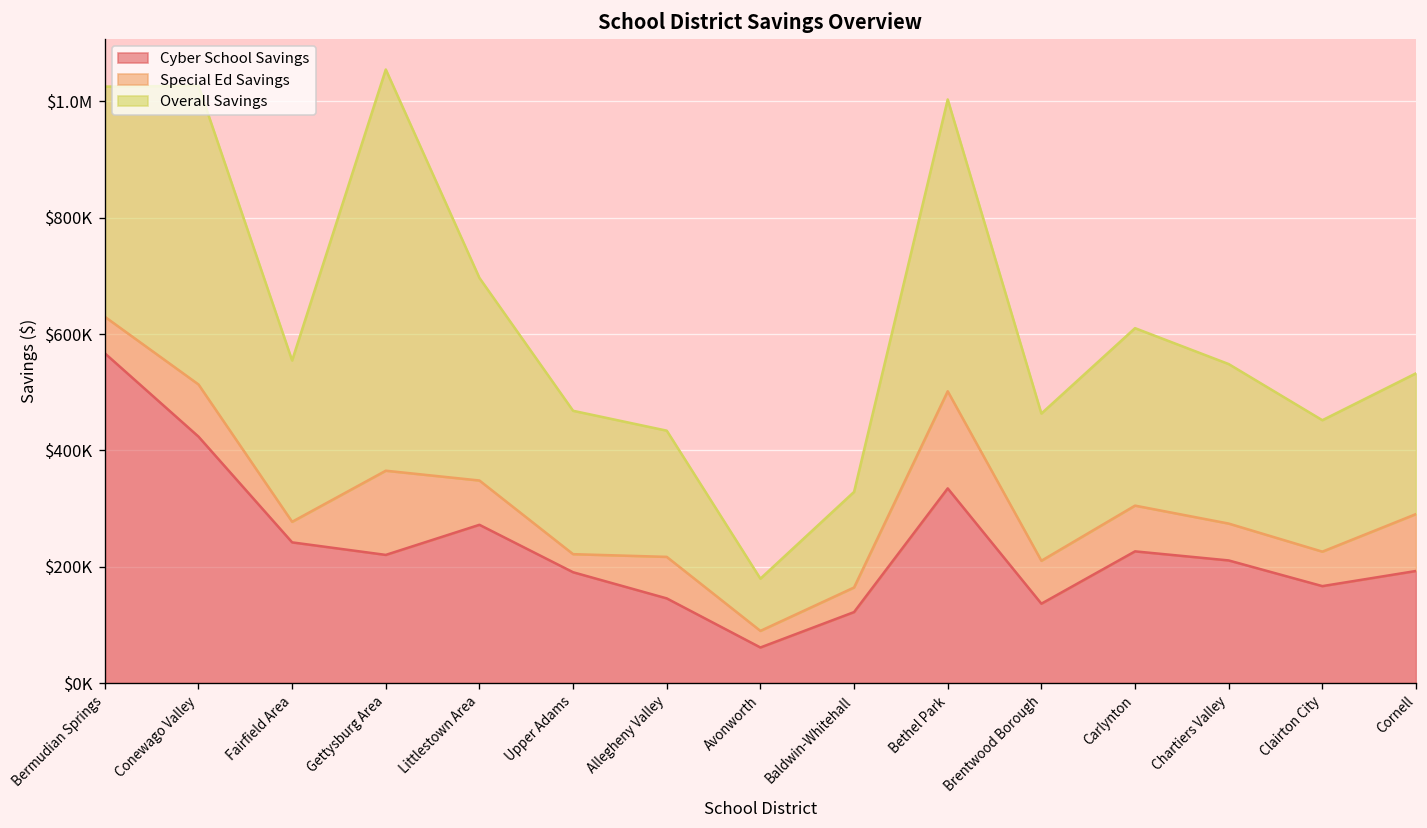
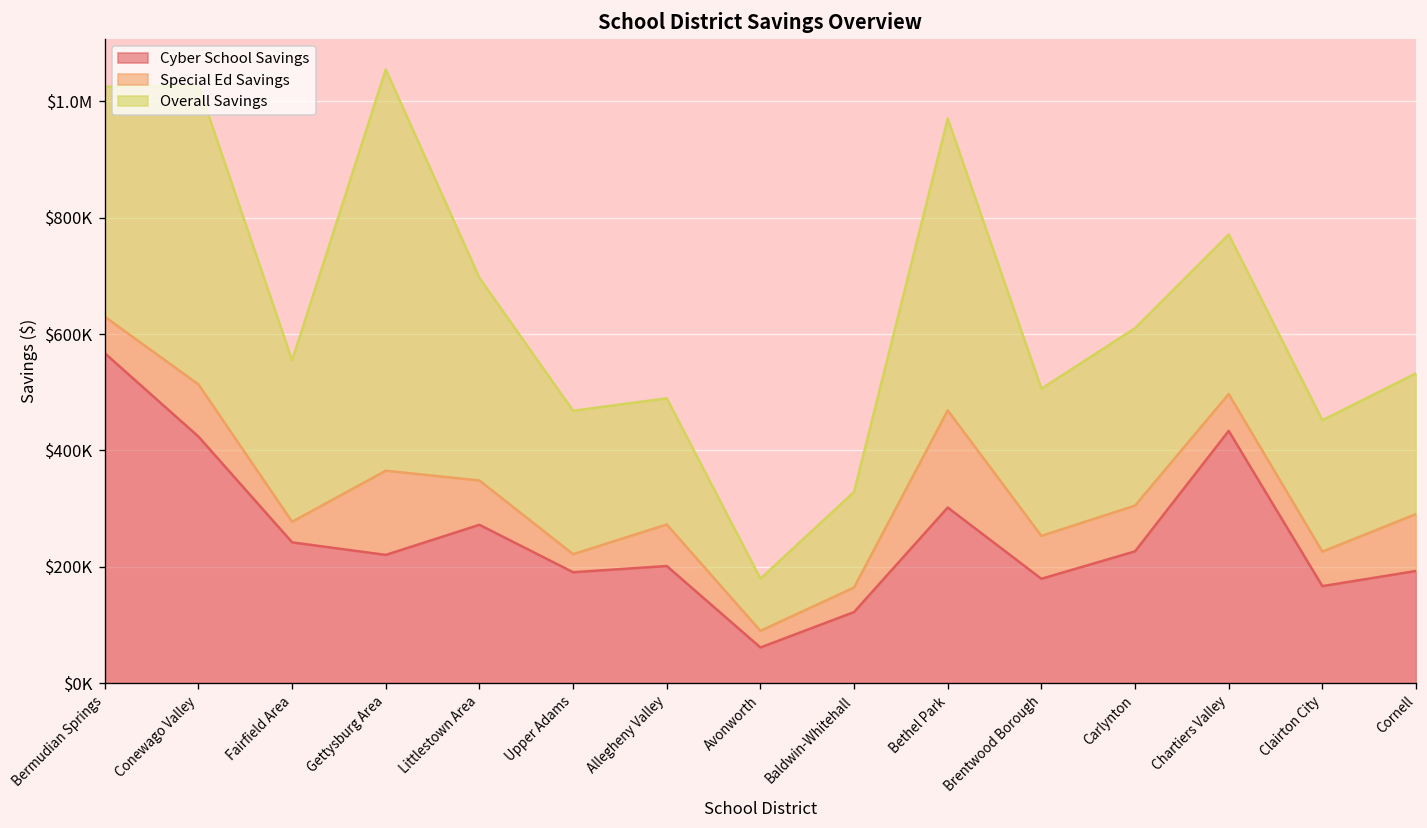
Cyber School Savings, Allegheny Valley: $150000 -> $200000
Cyber School Savings, Bethel Park: $330000 -> $300000
Cyber School Savings, Brentwood Borough: $140000 -> $180000
Cyber School Savings, Chartiers Valley: $210000 -> $430000
